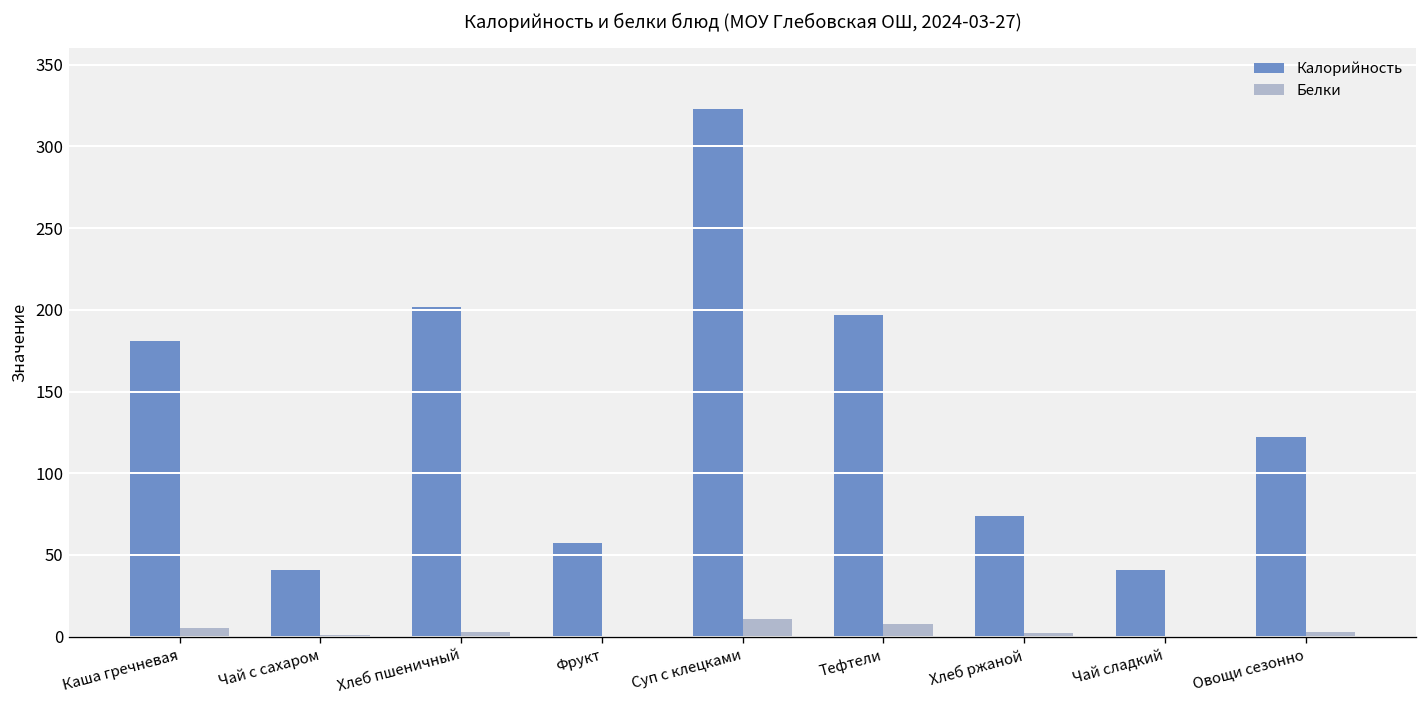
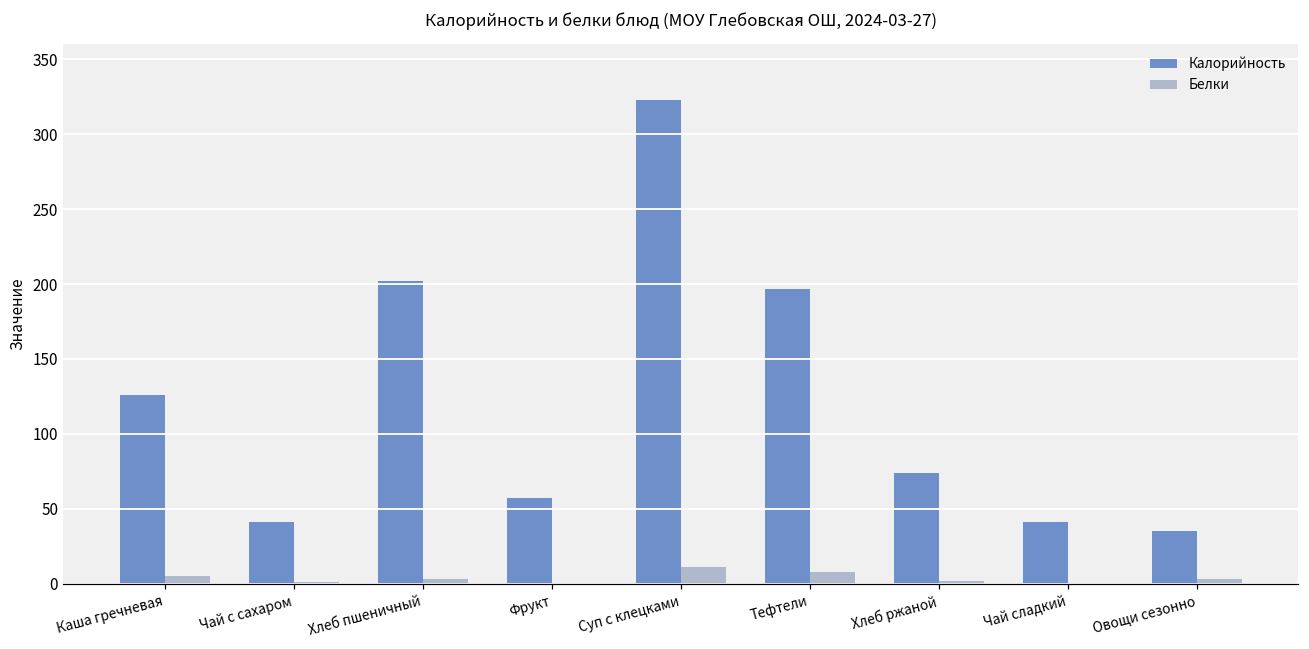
Калорийность, Каша гречневая: 181 -> 126
Калорийность, Овощи сезонно: 122 -> 35
